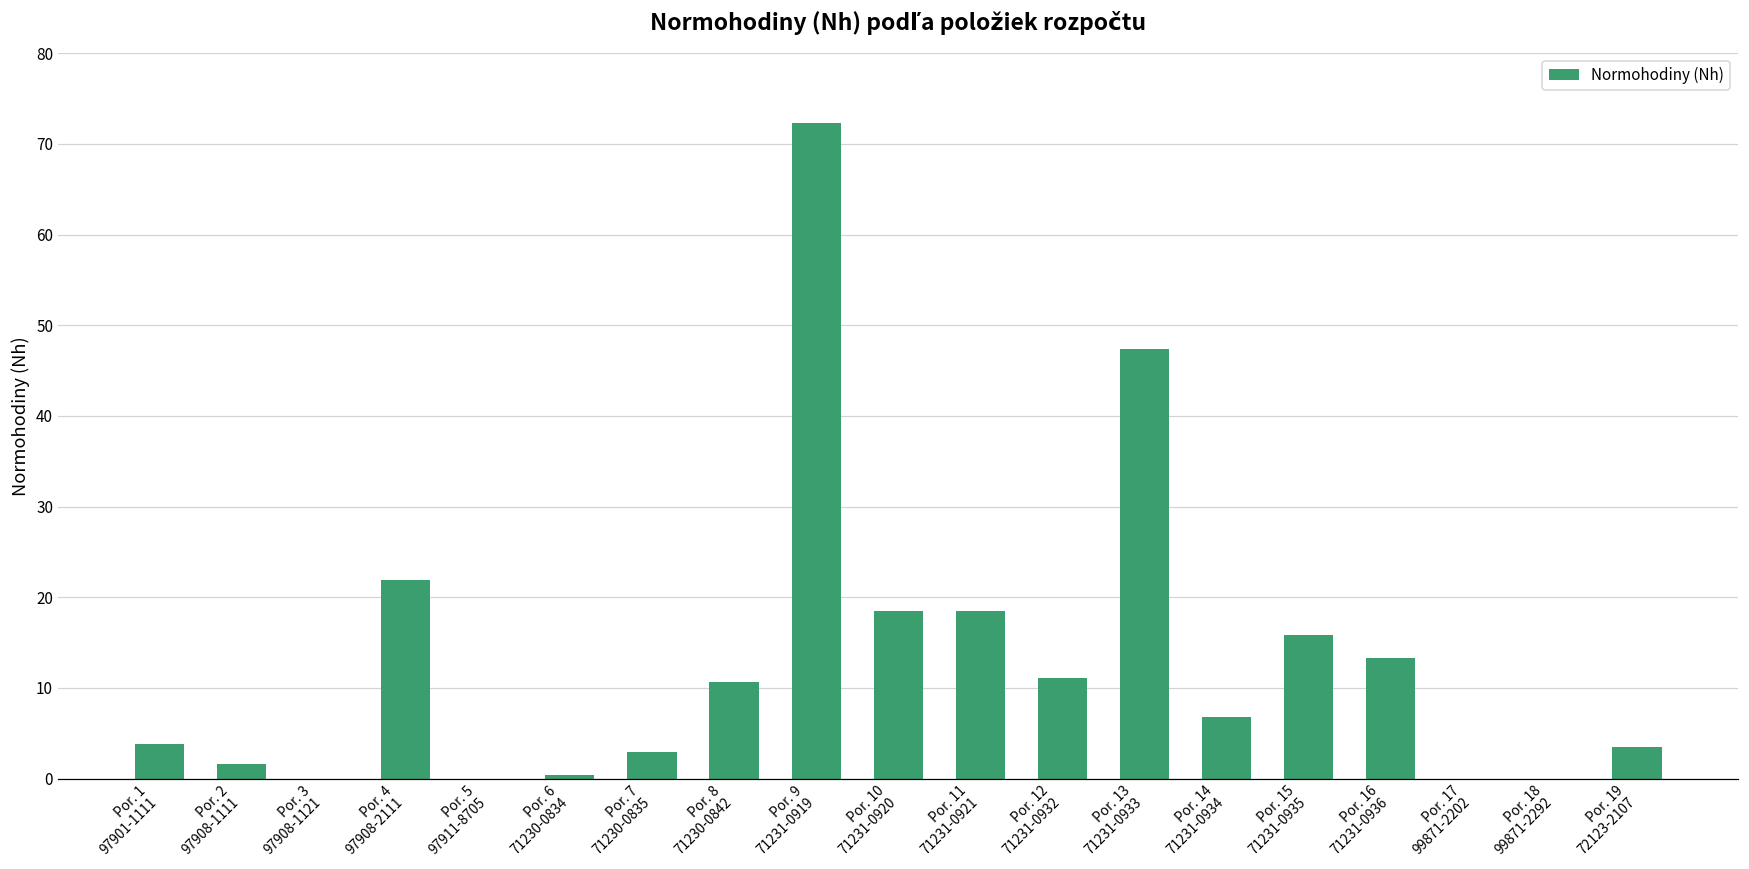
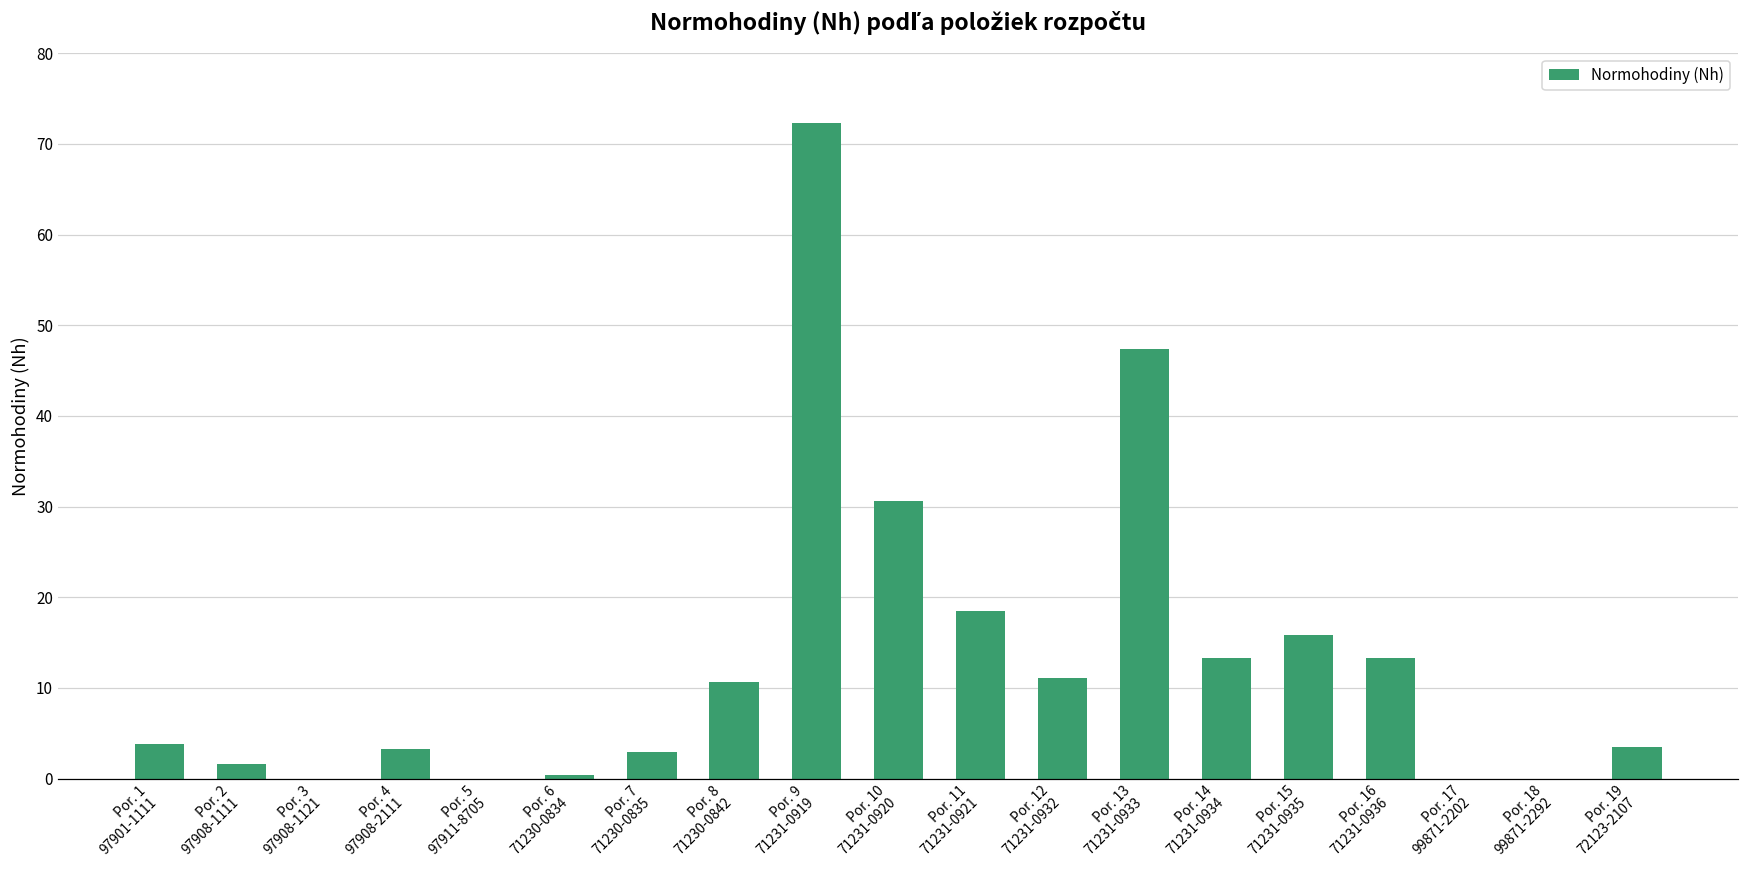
Por. 4 97908-2111: 22 -> 3
Por. 10 71231-0920: 18 -> 31
Por. 14 71231-0934: 7 -> 13
